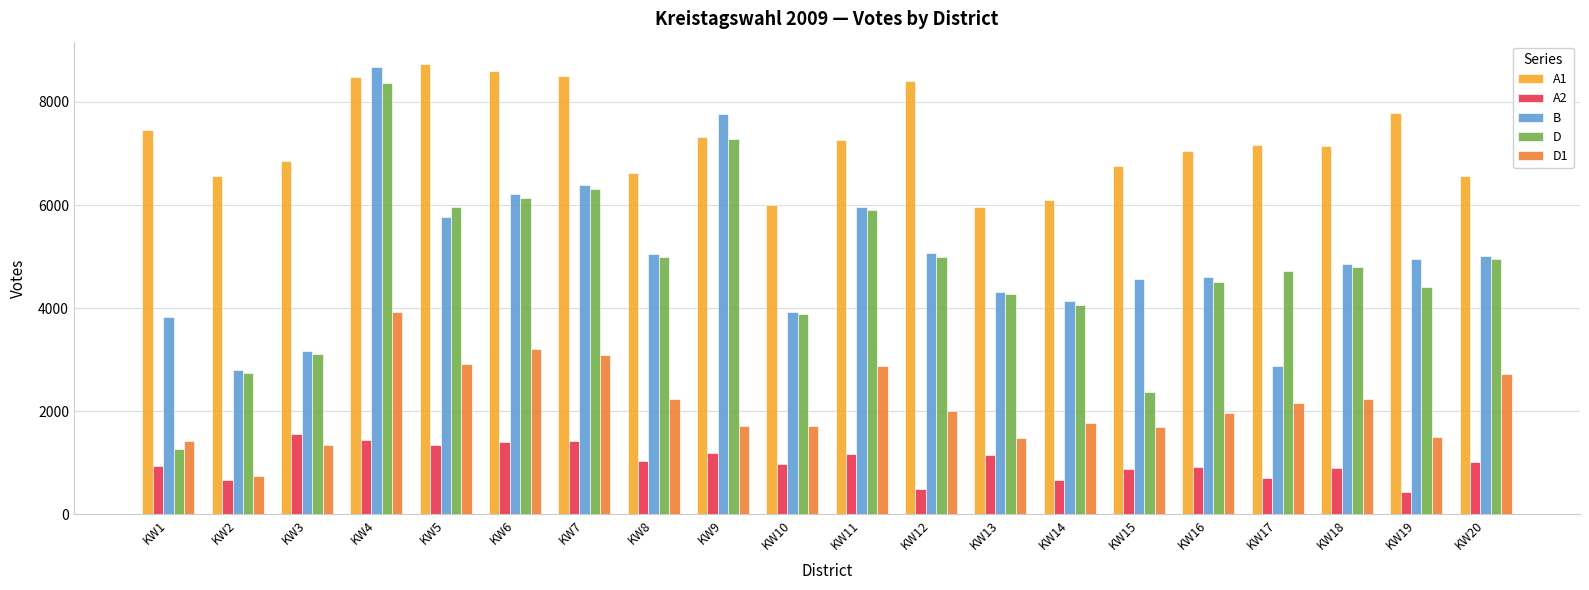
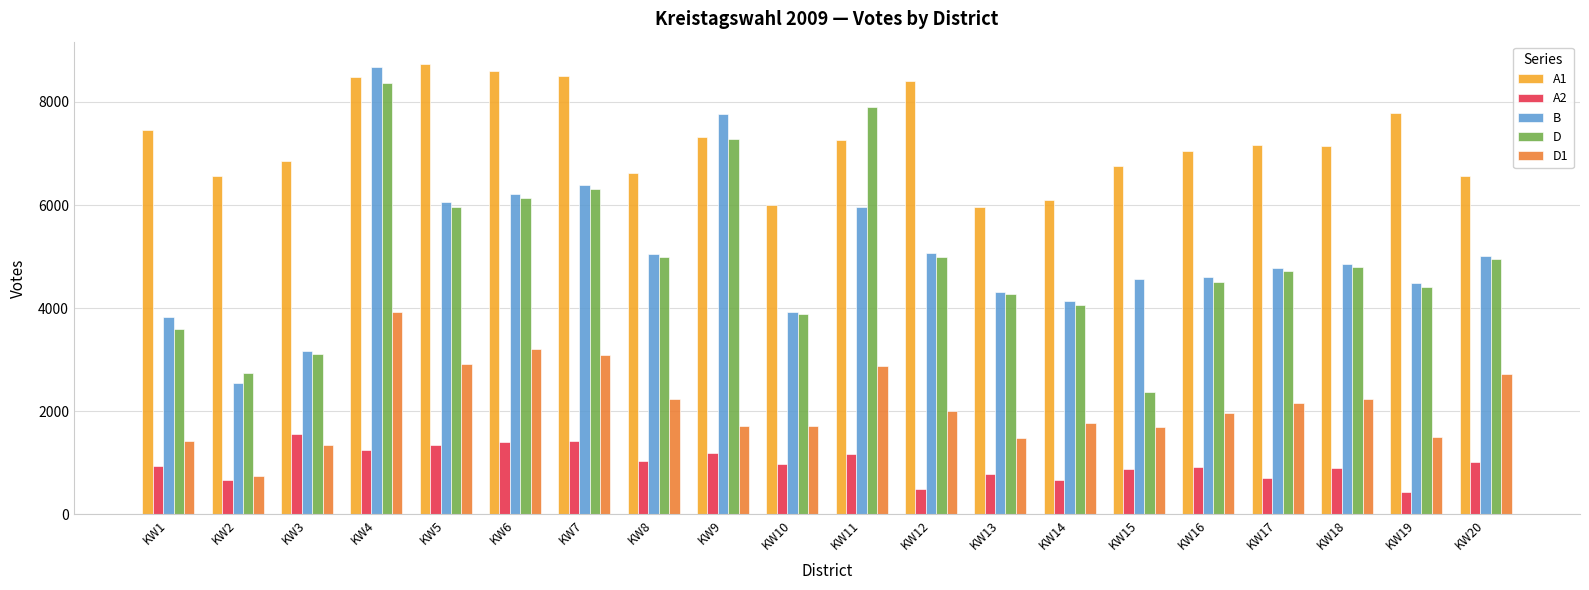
D, KW1: 1300 -> 3600
B, KW2: 2800 -> 2600
A2, KW4: 1400 -> 1200
B, KW5: 5800 -> 6100
D, KW11: 5900 -> 7900
A2, KW13: 1200 -> 800
B, KW17: 2900 -> 4800
B, KW19: 4900 -> 4500
